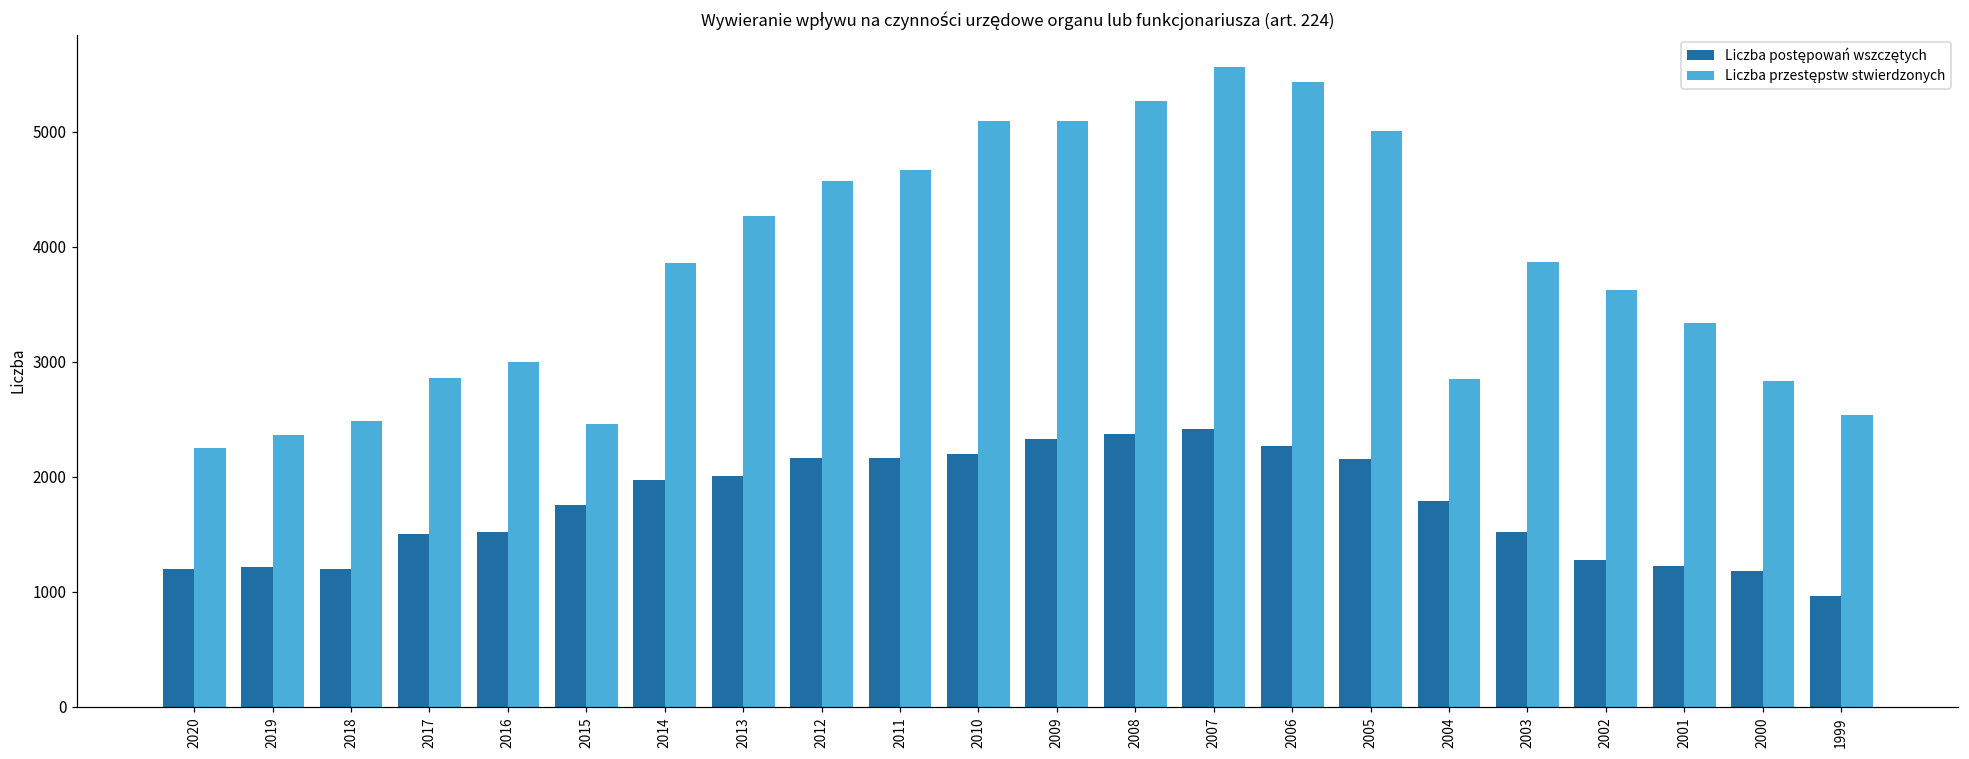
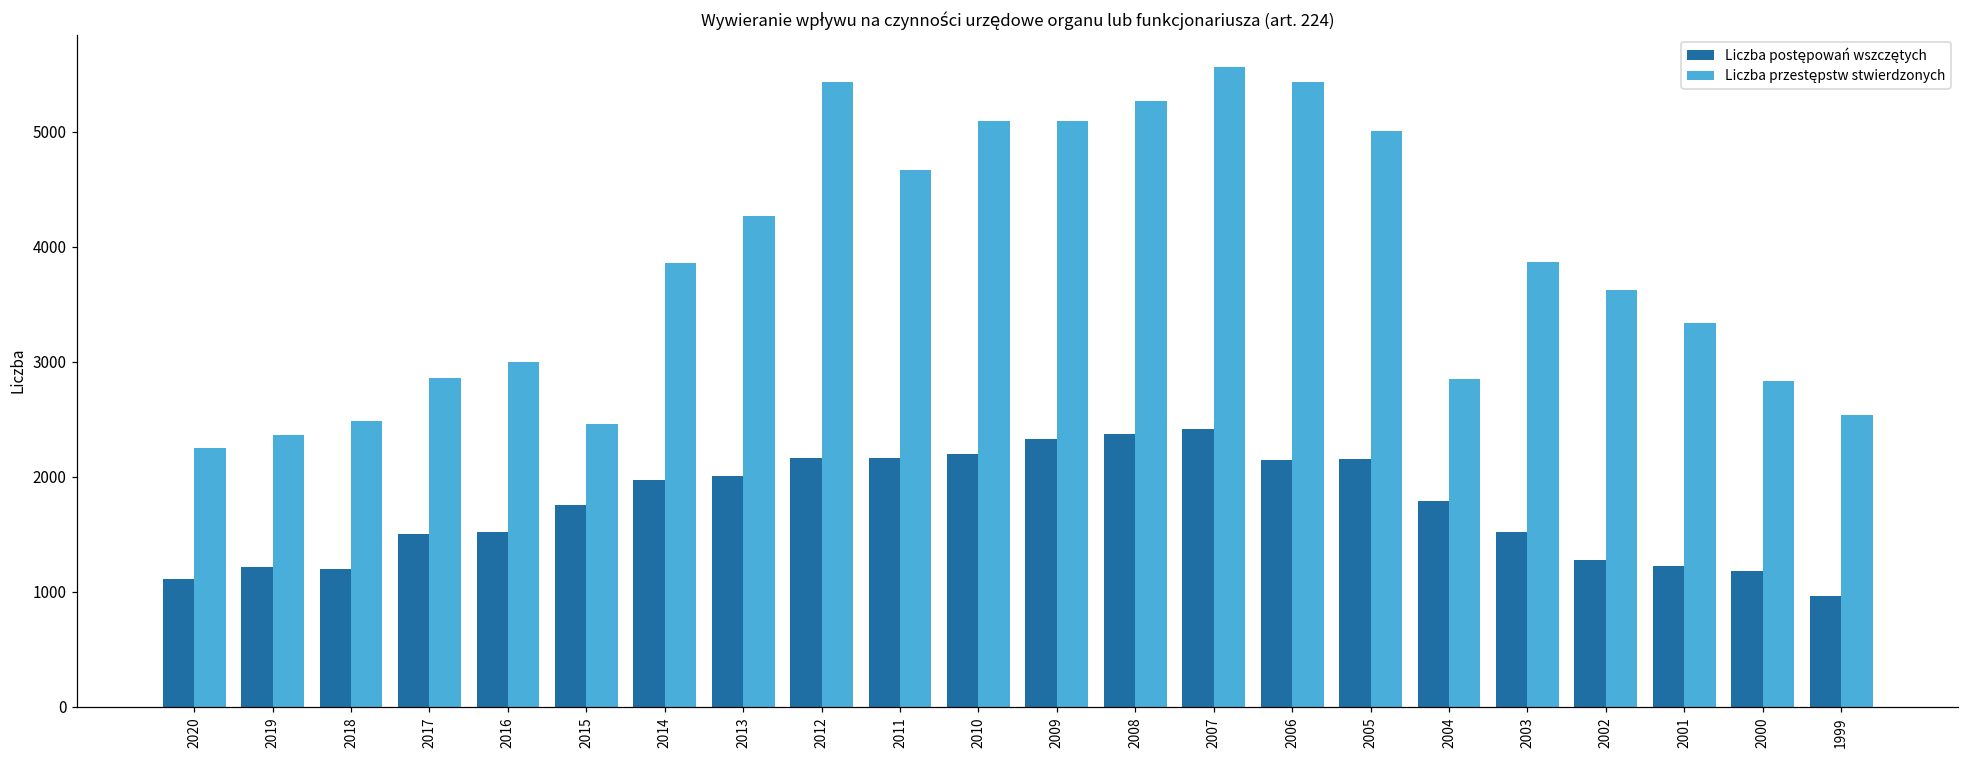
Liczba postępowań wszczętych, 2020: 1200 -> 1110
Liczba przestępstw stwierdzonych, 2012: 4570 -> 5430
Liczba postępowań wszczętych, 2006: 2260 -> 2140
